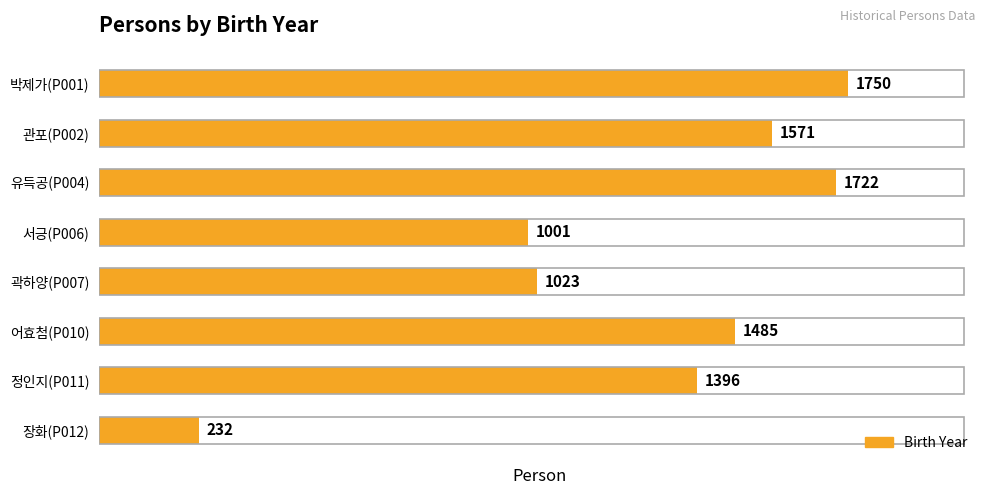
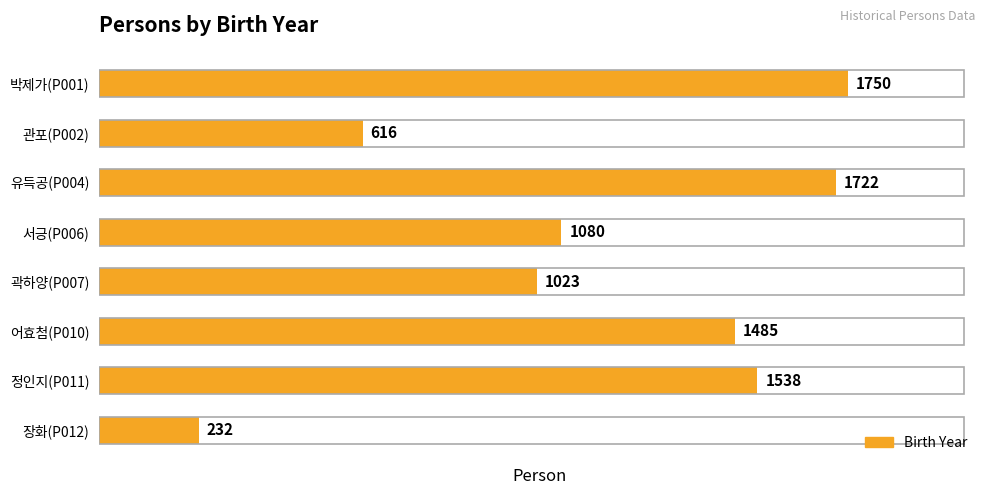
관포(P002): 1571 -> 616
서긍(P006): 1001 -> 1080
정인지(P011): 1396 -> 1538
